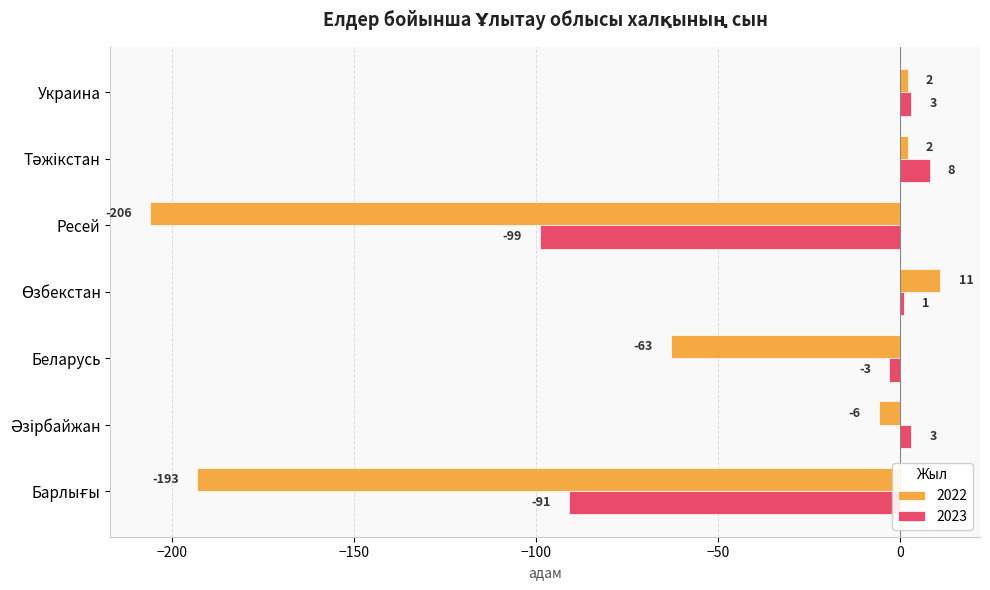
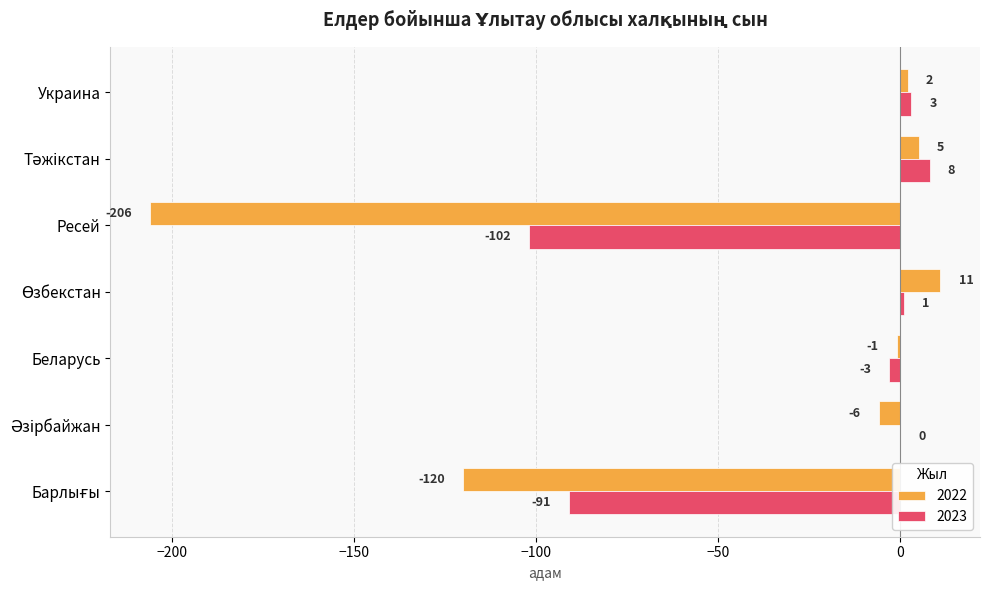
2022, Тәжікстан: 2 -> 5
2023, Ресей: -99 -> -102
2022, Беларусь: -63 -> -1
2023, Әзірбайжан: 3 -> 0
2022, Барлығы: -193 -> -120
